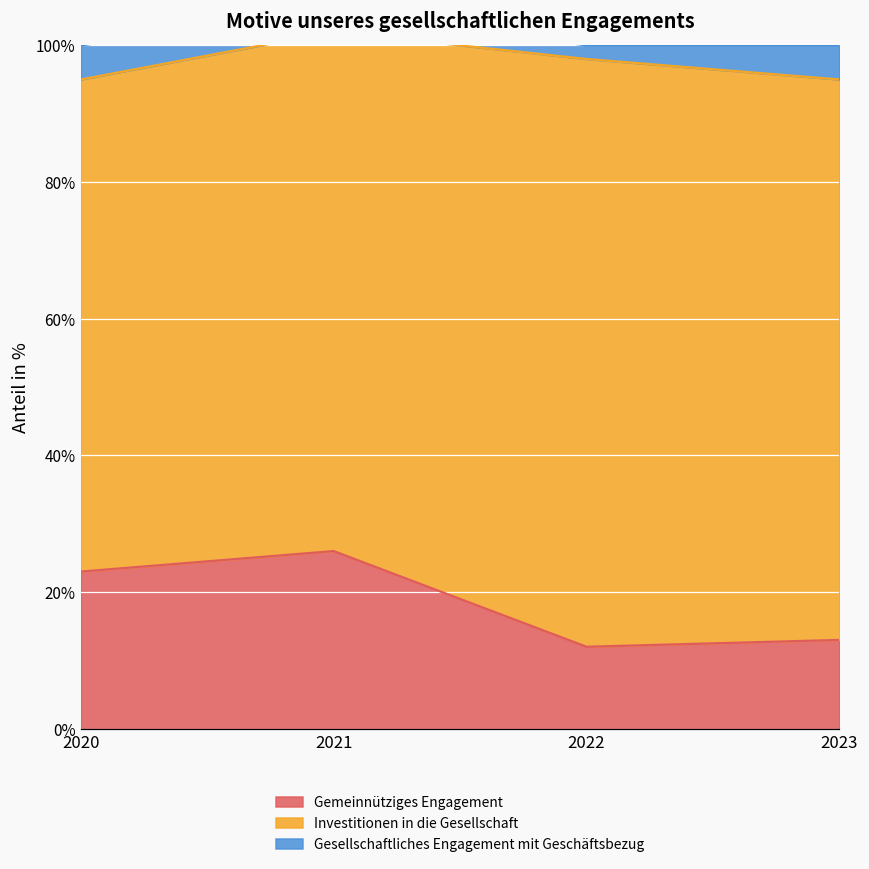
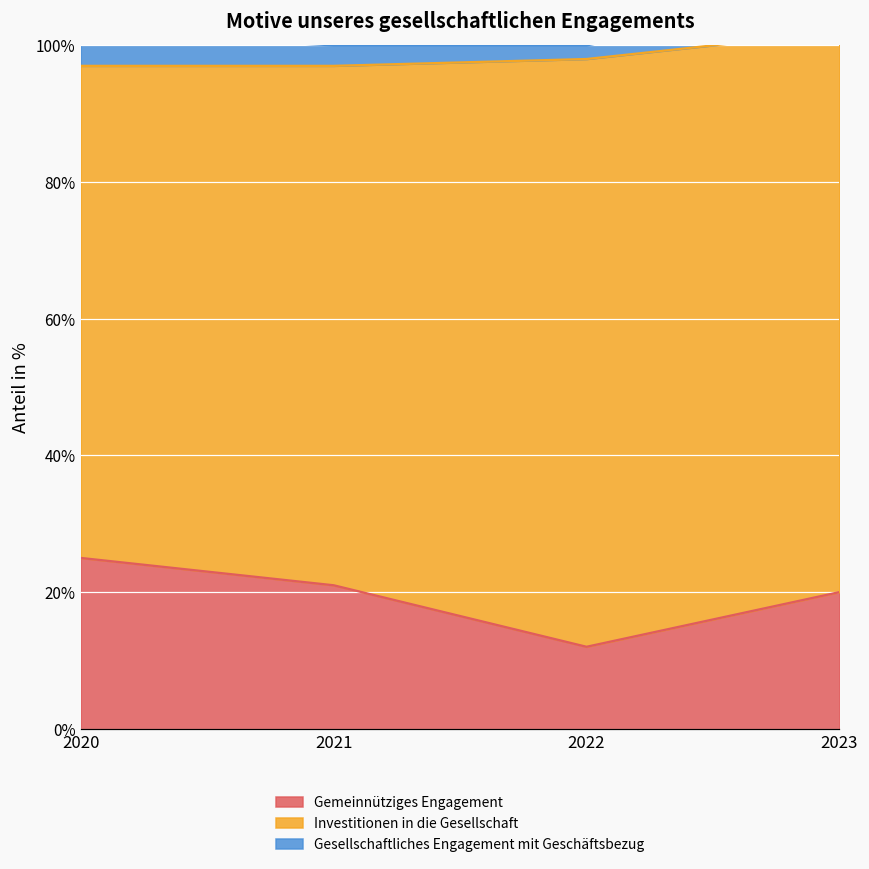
Gemeinnütziges Engagement, 2020: 23% -> 25%
Gemeinnütziges Engagement, 2021: 26% -> 21%
Gemeinnütziges Engagement, 2023: 13% -> 20%
